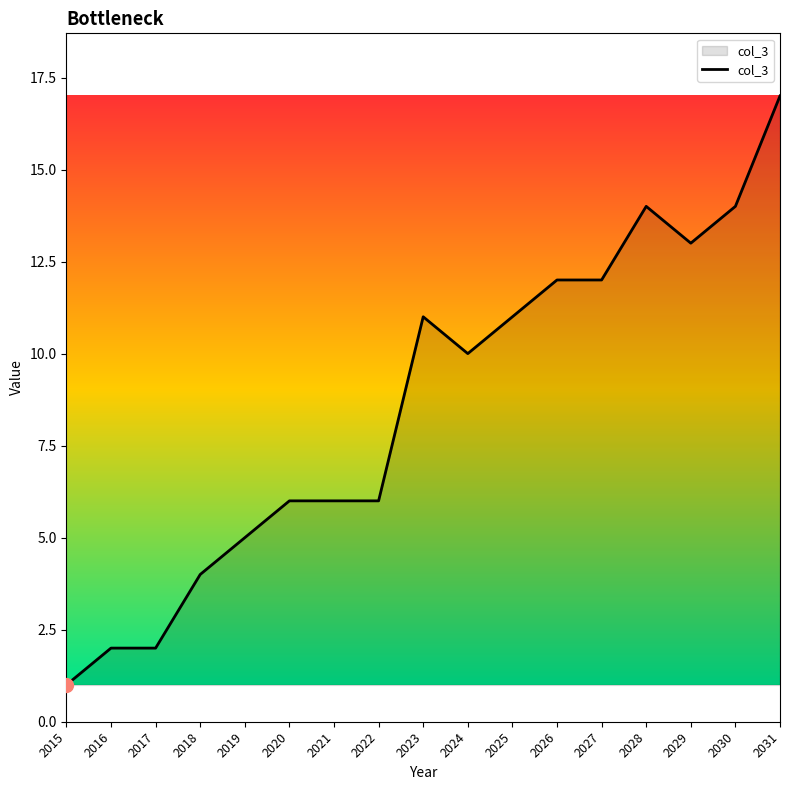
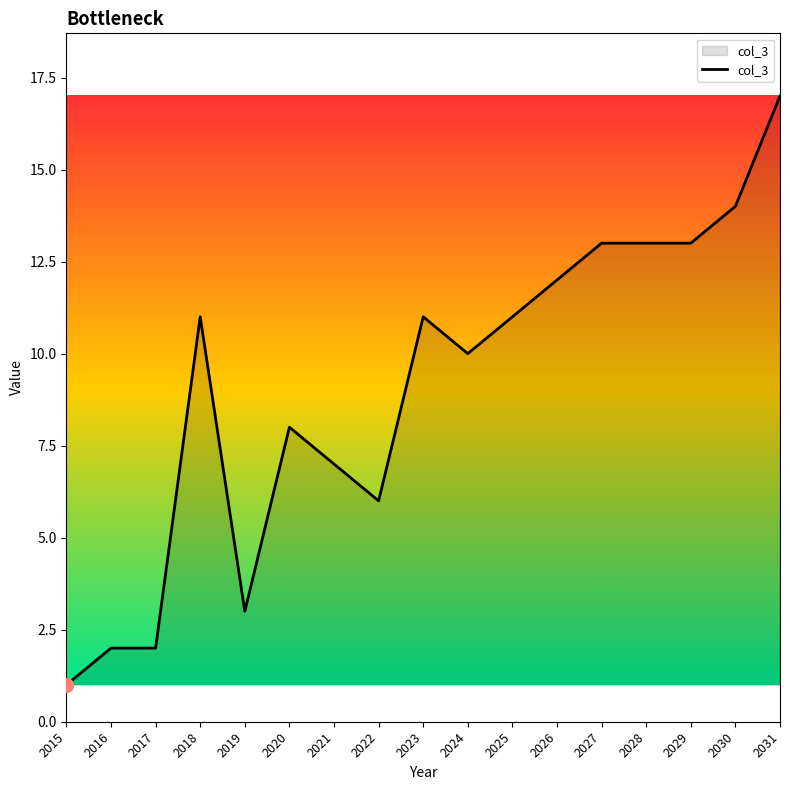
col_3, 2018: 4 -> 11
col_3, 2019: 5 -> 3
col_3, 2020: 6 -> 8
col_3, 2021: 6 -> 7
col_3, 2027: 12 -> 13
col_3, 2028: 14 -> 13
